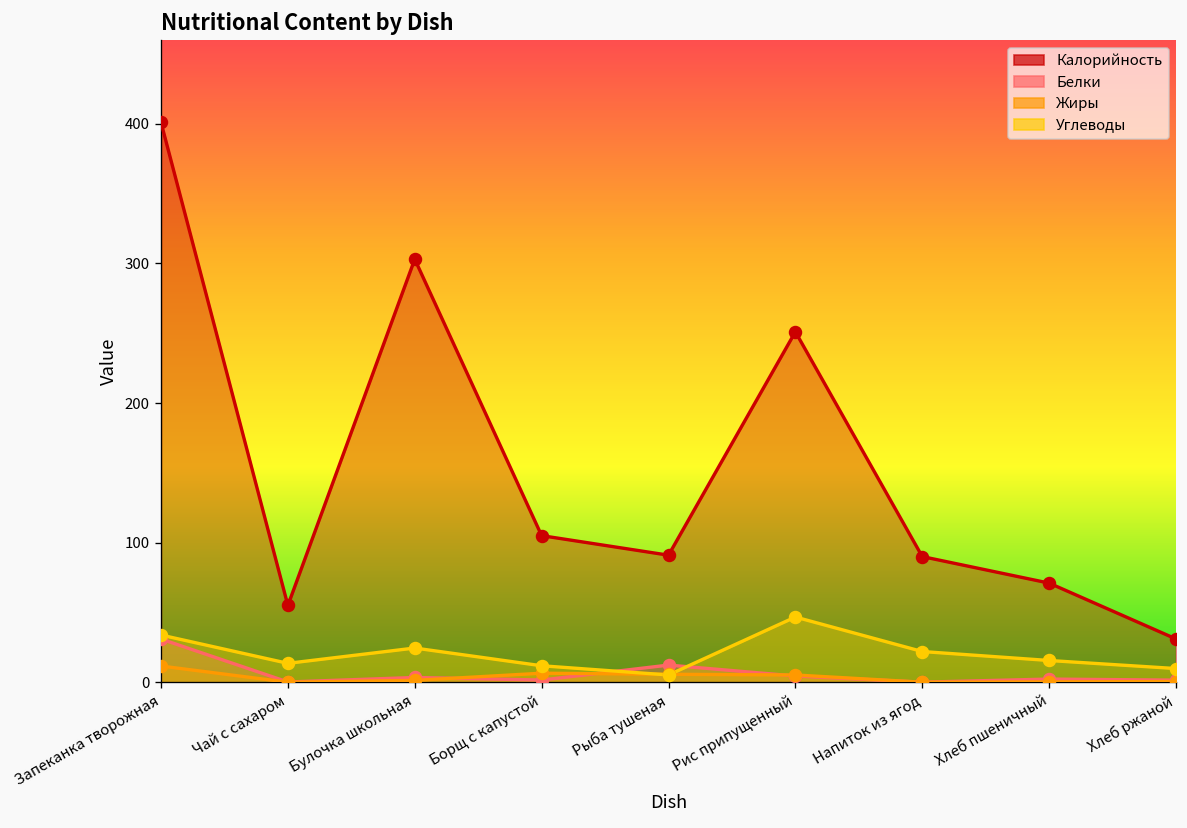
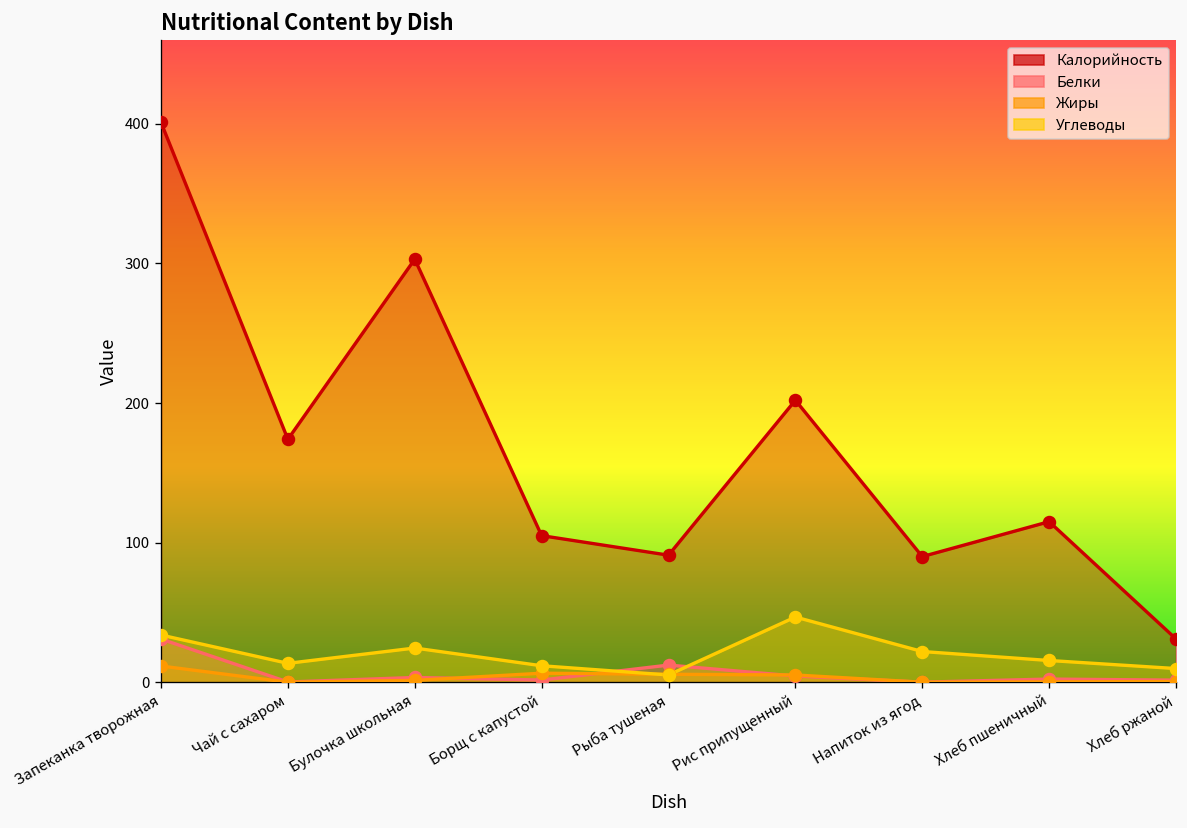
Калорийность, Чай с сахаром: 55 -> 174
Калорийность, Рис припущенный: 251 -> 202
Калорийность, Хлеб пшеничный: 71 -> 115
